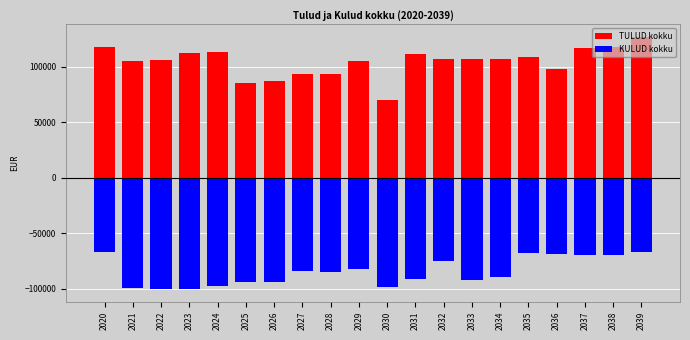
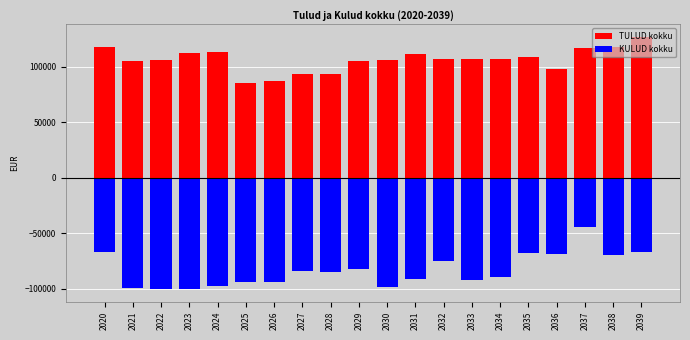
TULUD kokku, 2030: 70000 -> 106000
KULUD kokku, 2037: -69000 -> -44000
